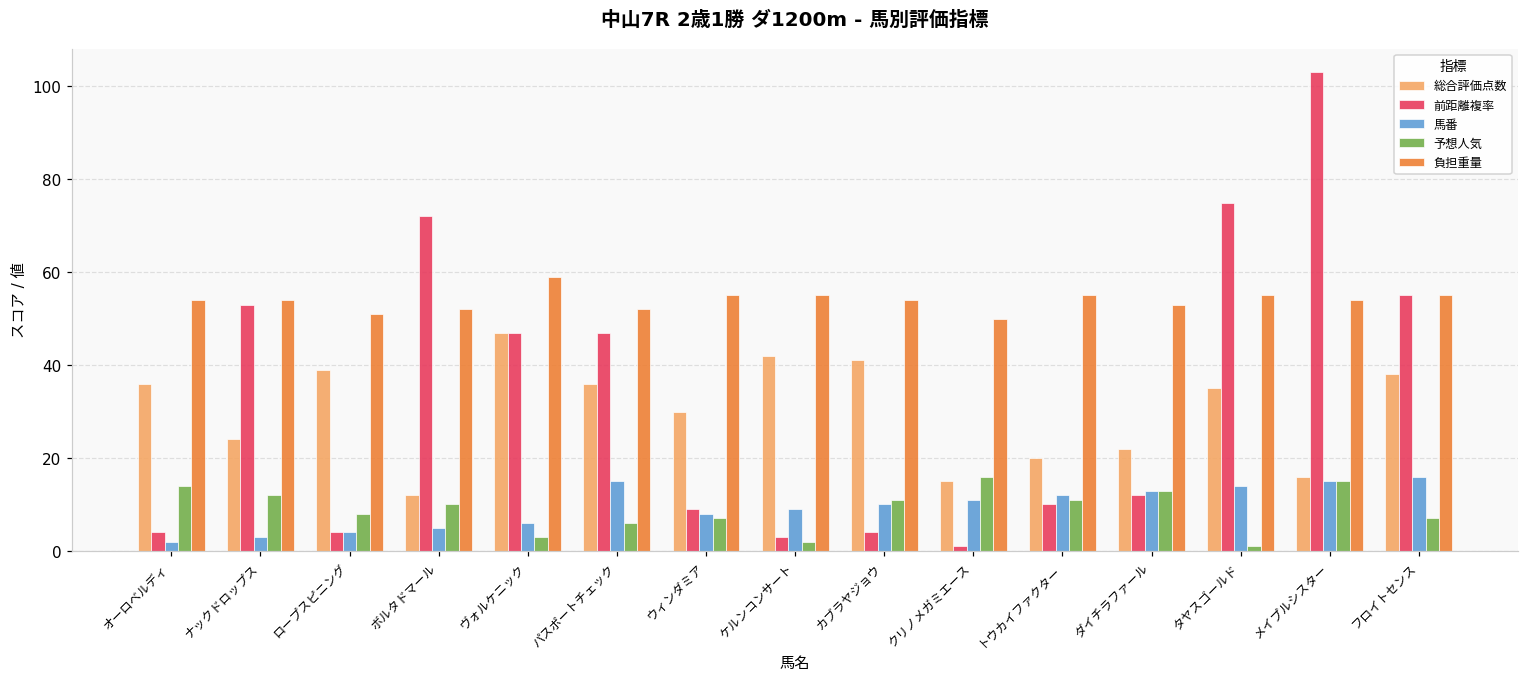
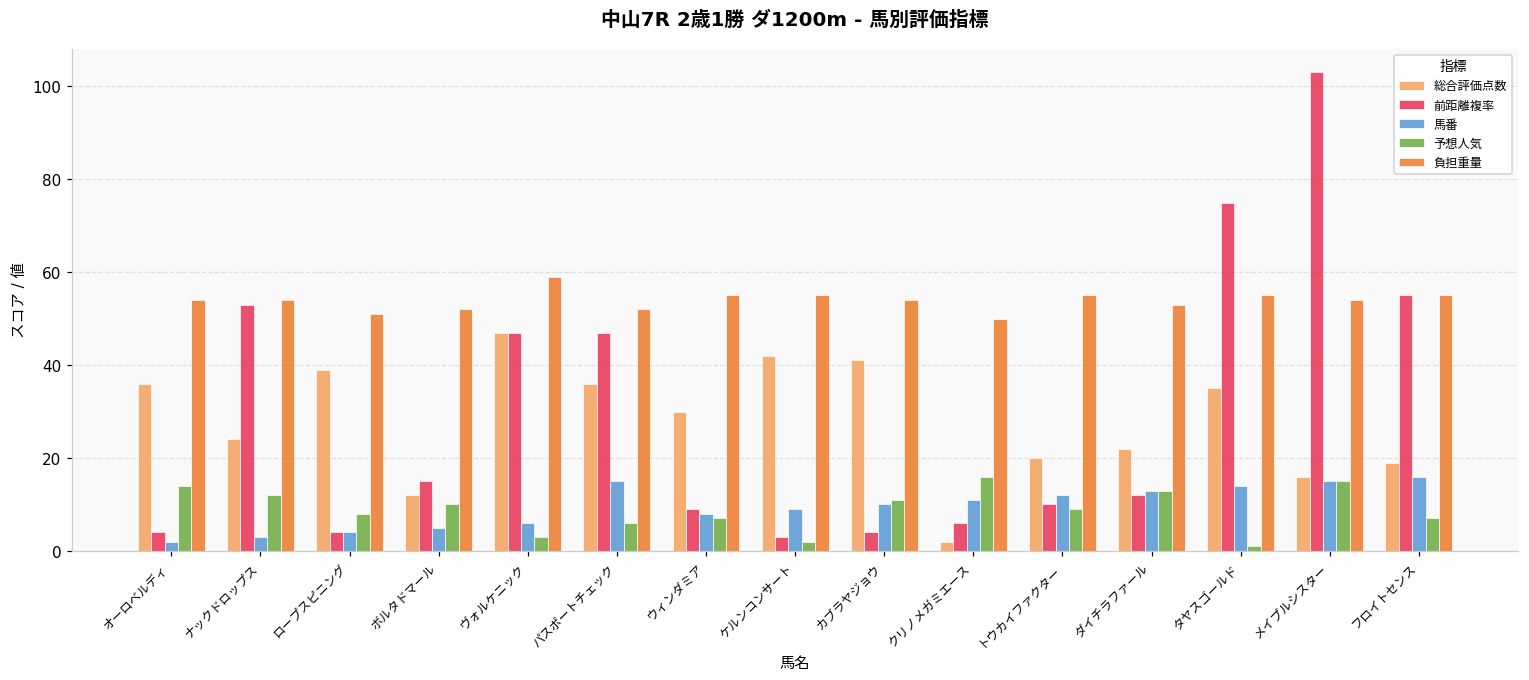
前距離複率, ボルタドマール: 72 -> 15
総合評価点数, クリノメガミエース: 15 -> 2
前距離複率, クリノメガミエース: 1 -> 6
予想人気, トウカイファクター: 11 -> 9
総合評価点数, フロイトセンス: 38 -> 19
